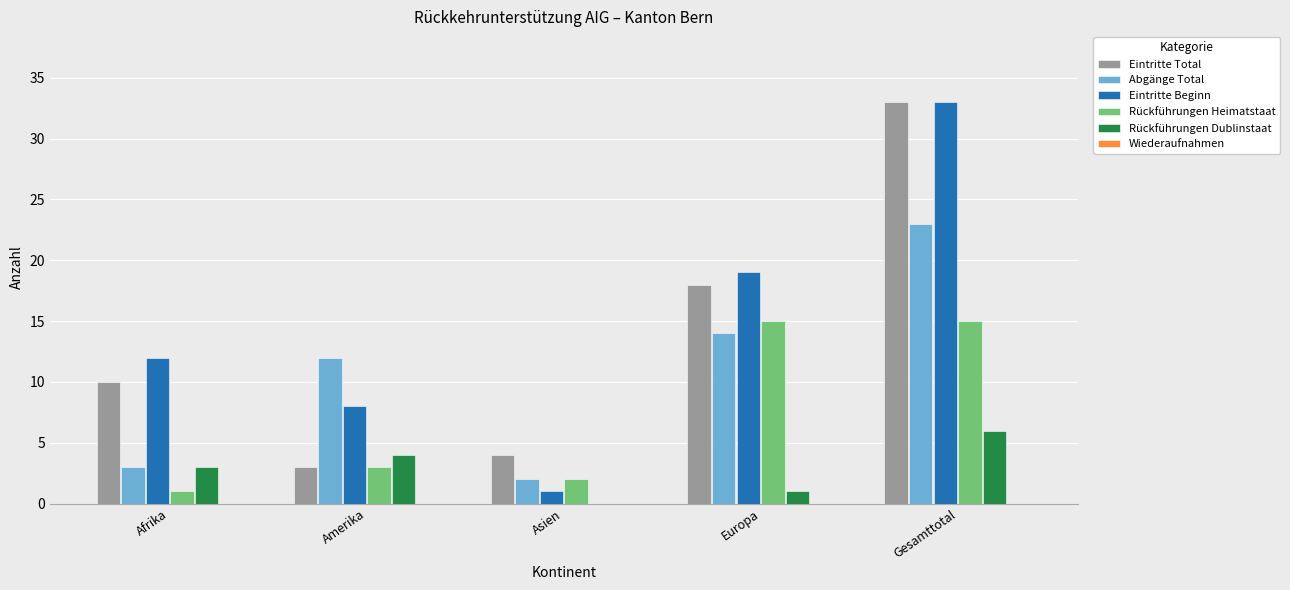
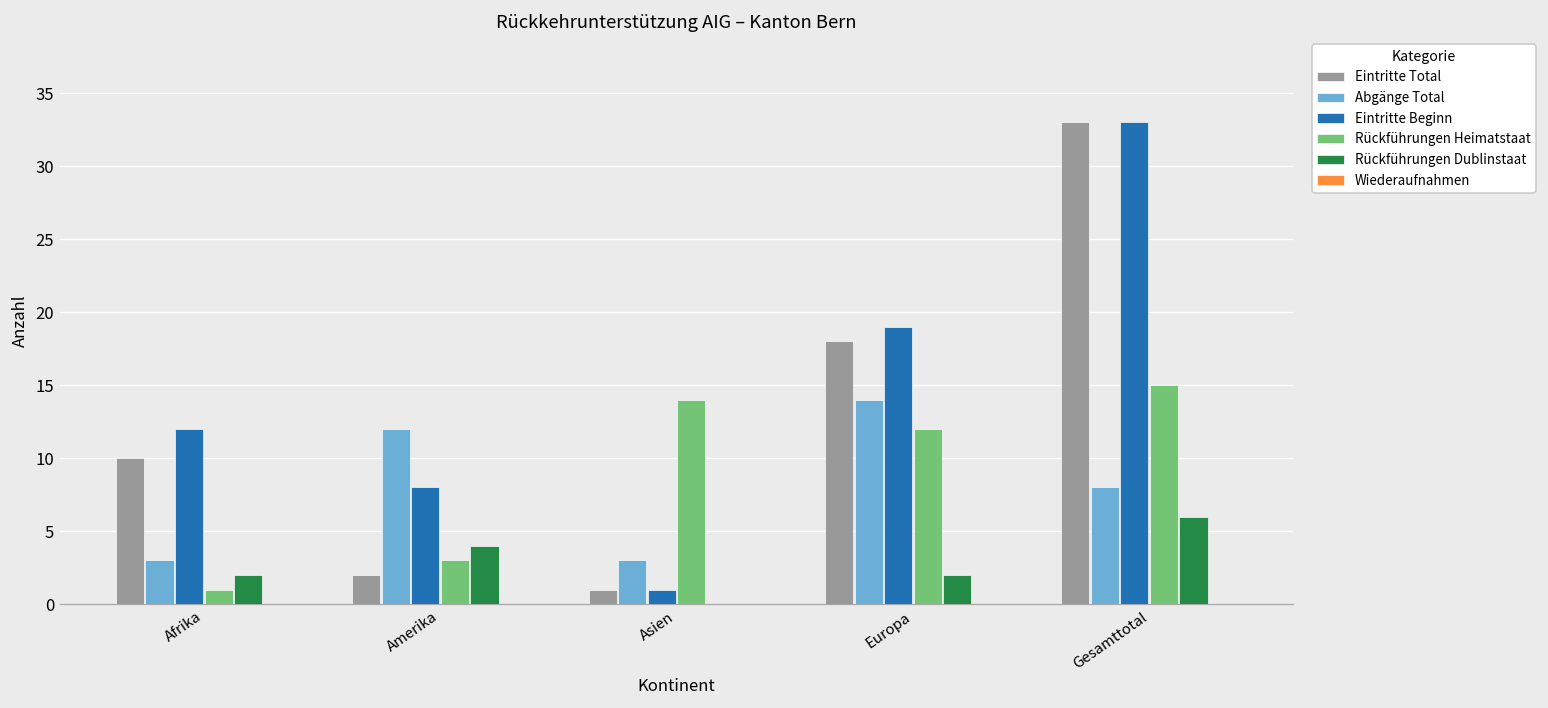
Rückführungen Dublinstaat, Afrika: 3 -> 2
Eintritte Total, Amerika: 3 -> 2
Eintritte Total, Asien: 4 -> 1
Abgänge Total, Asien: 2 -> 3
Rückführungen Heimatstaat, Asien: 2 -> 14
Rückführungen Heimatstaat, Europa: 15 -> 12
Rückführungen Dublinstaat, Europa: 1 -> 2
Abgänge Total, Gesamttotal: 23 -> 8
